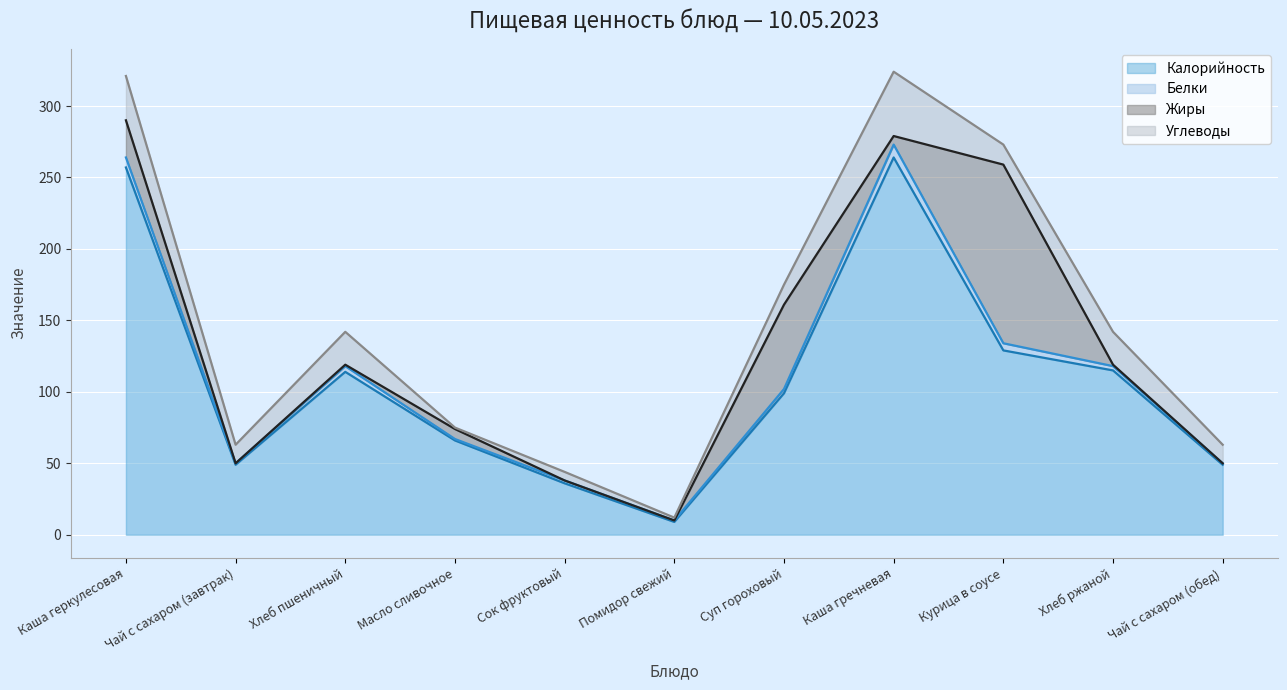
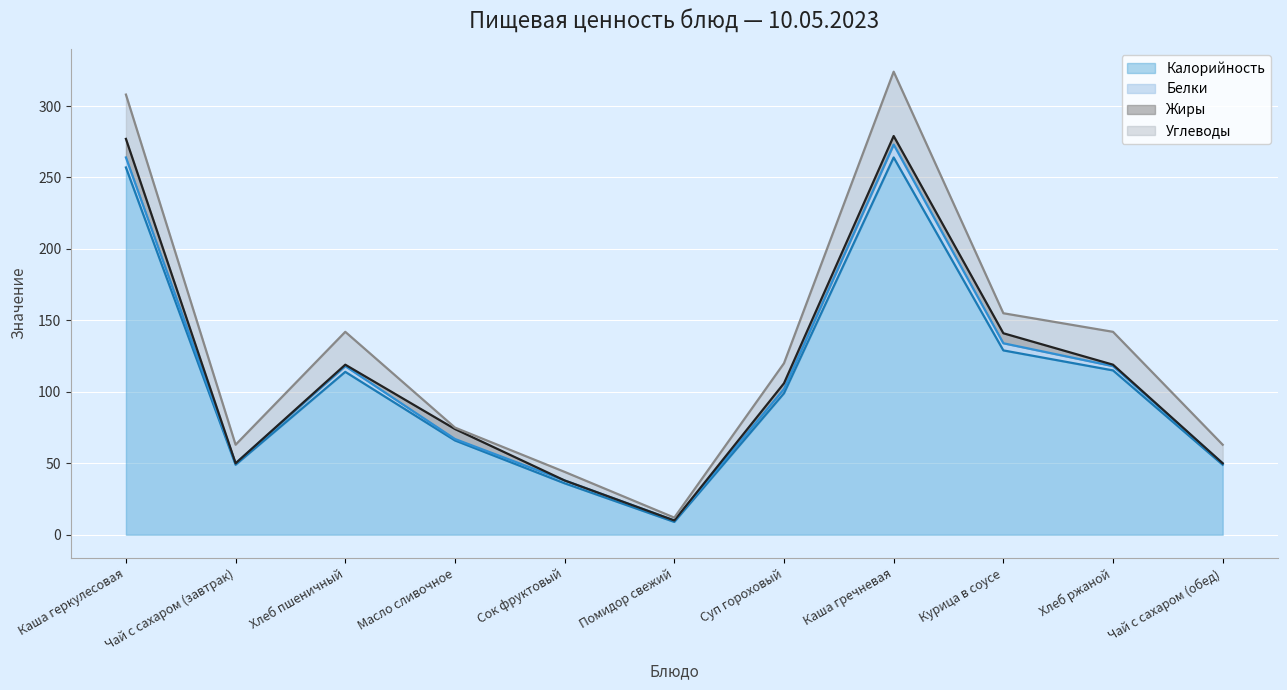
Жиры, Каша геркулесовая: 26 -> 13
Жиры, Суп гороховый: 59 -> 4
Жиры, Курица в соусе: 125 -> 7
